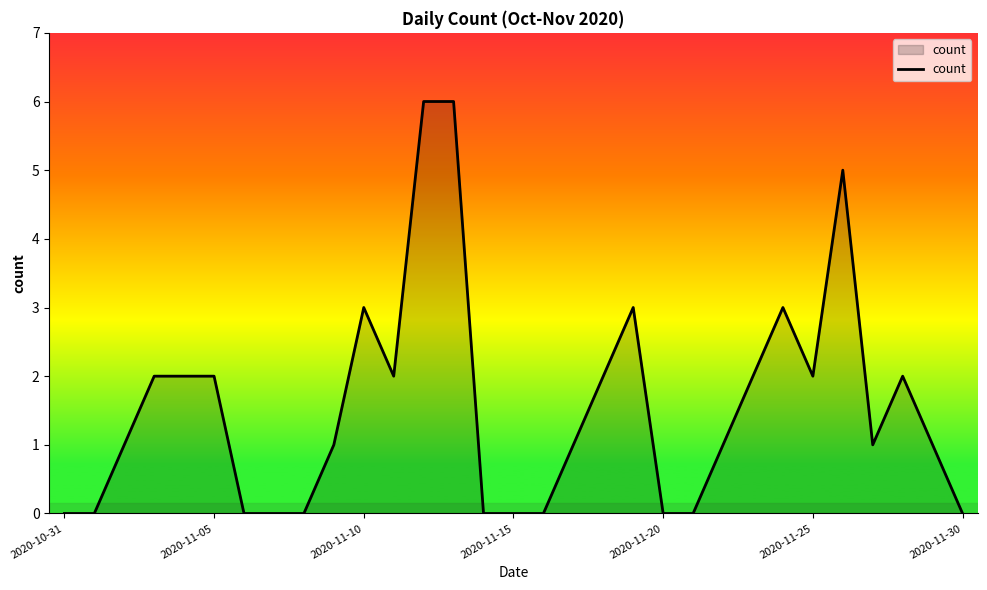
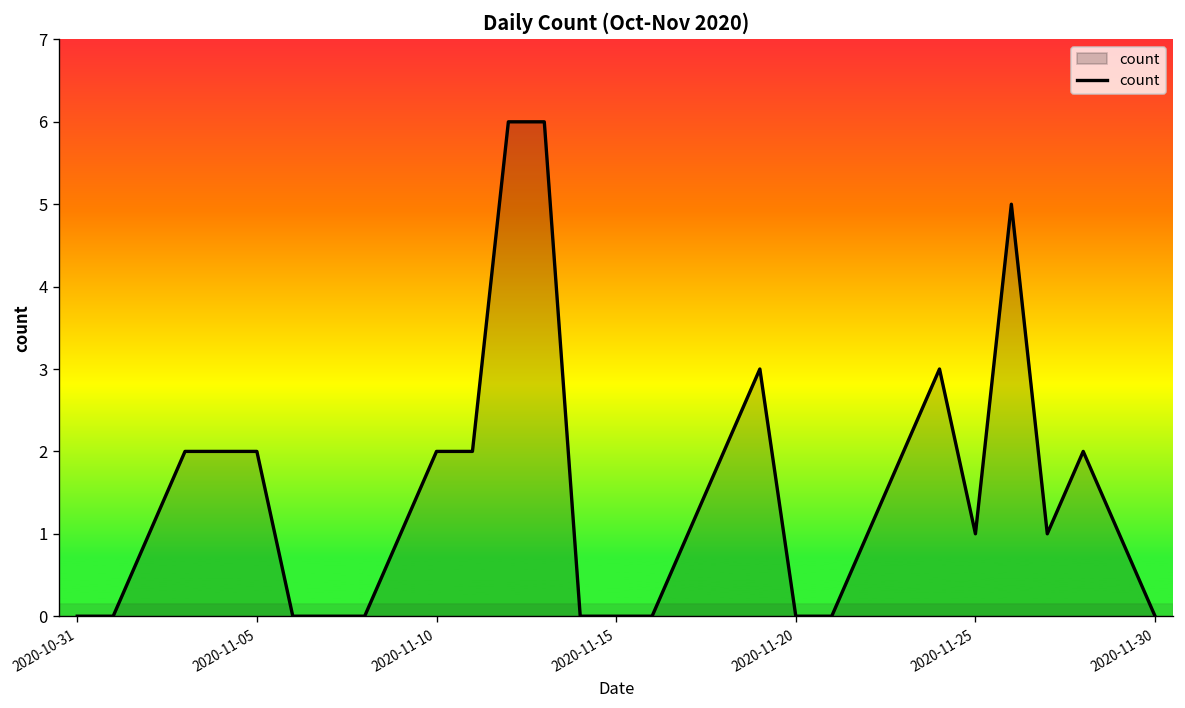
2020-11-10: 3 -> 2
2020-11-25: 2 -> 1
